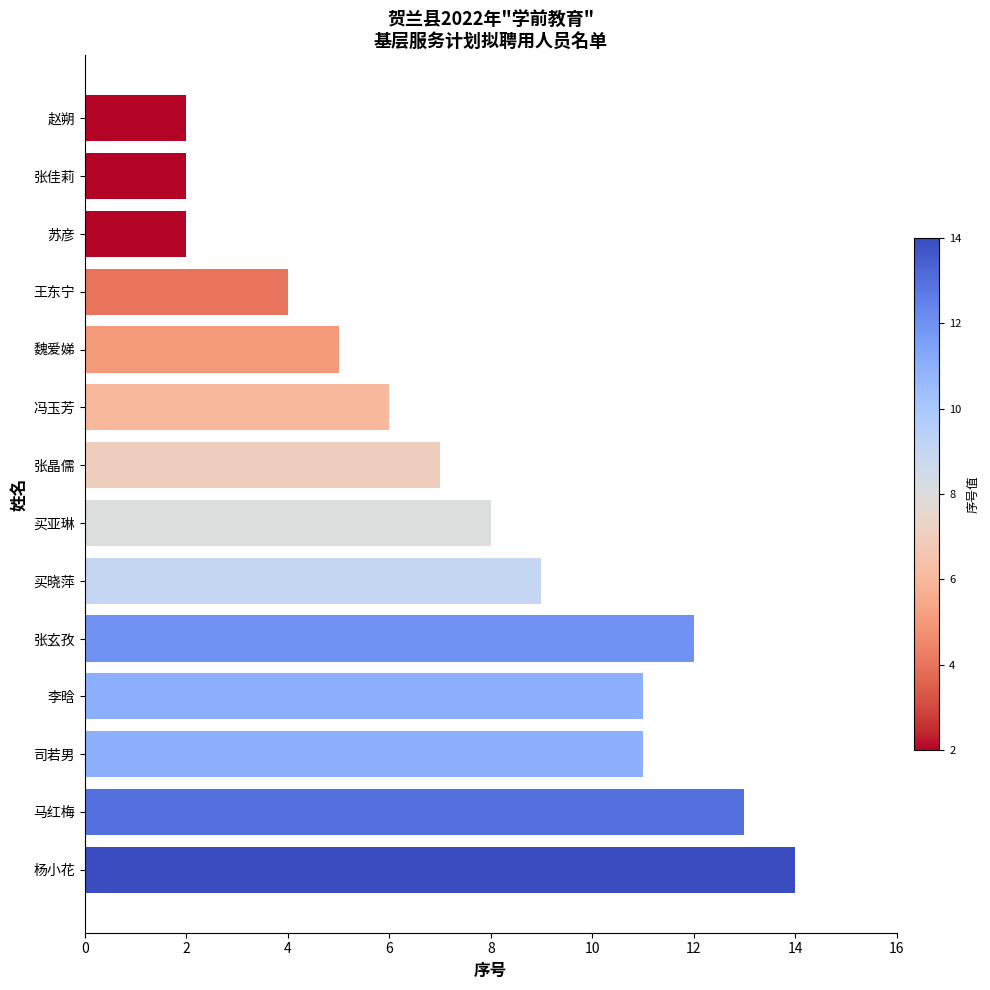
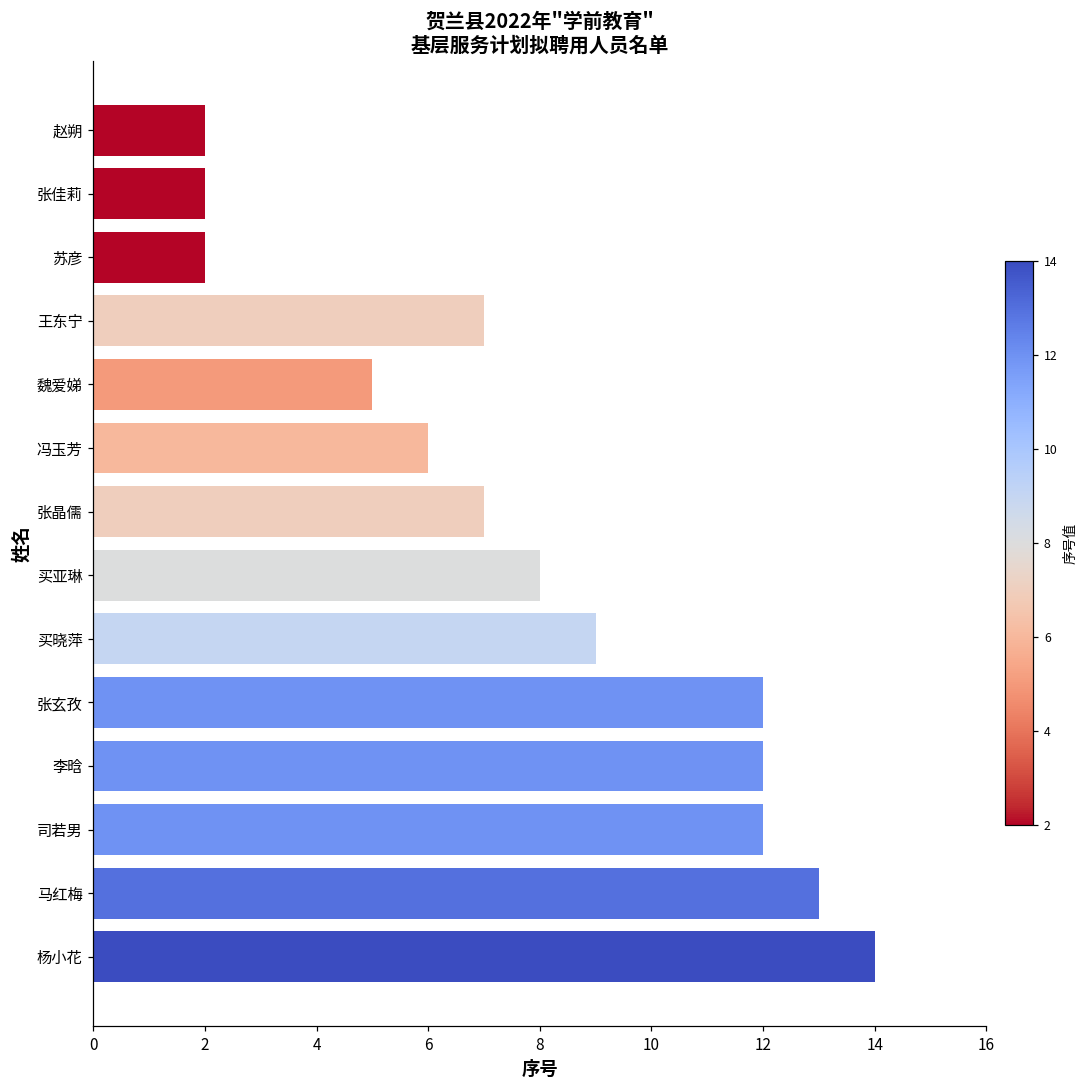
王东宁: 4 -> 7
李晗: 11 -> 12
司若男: 11 -> 12
